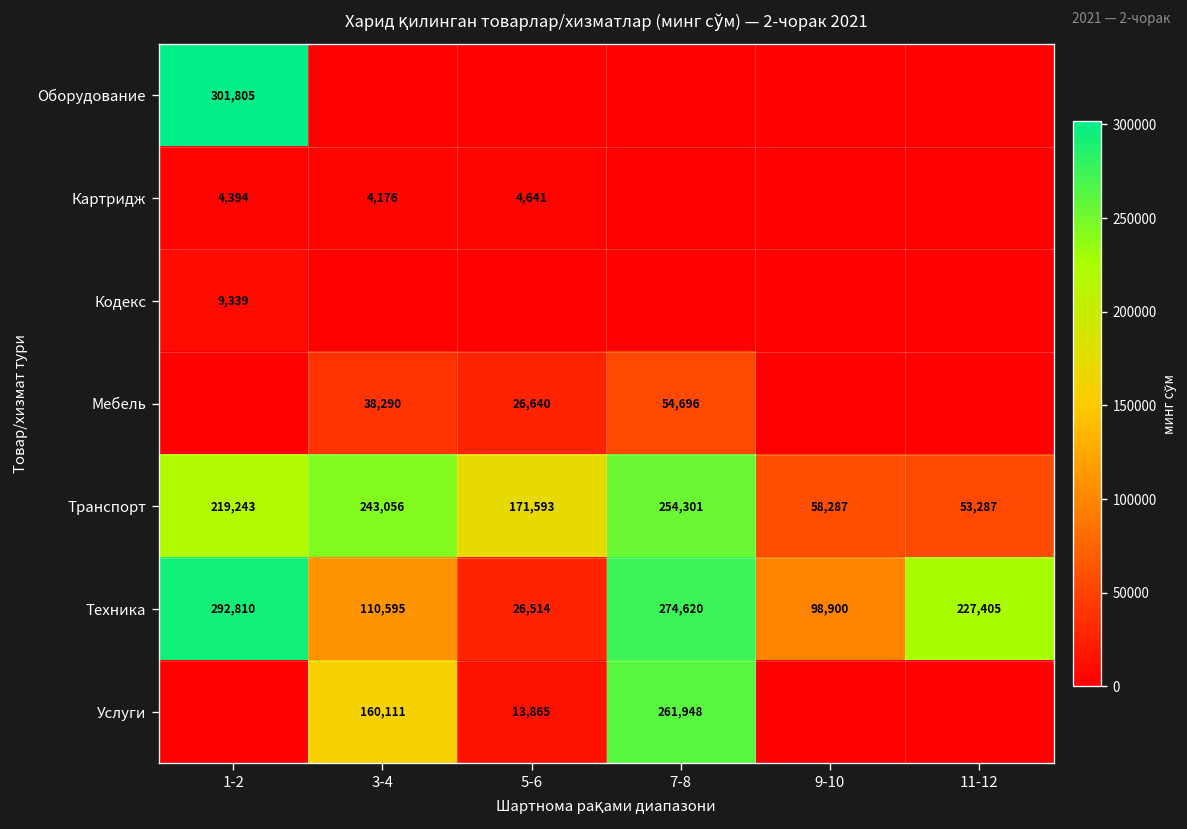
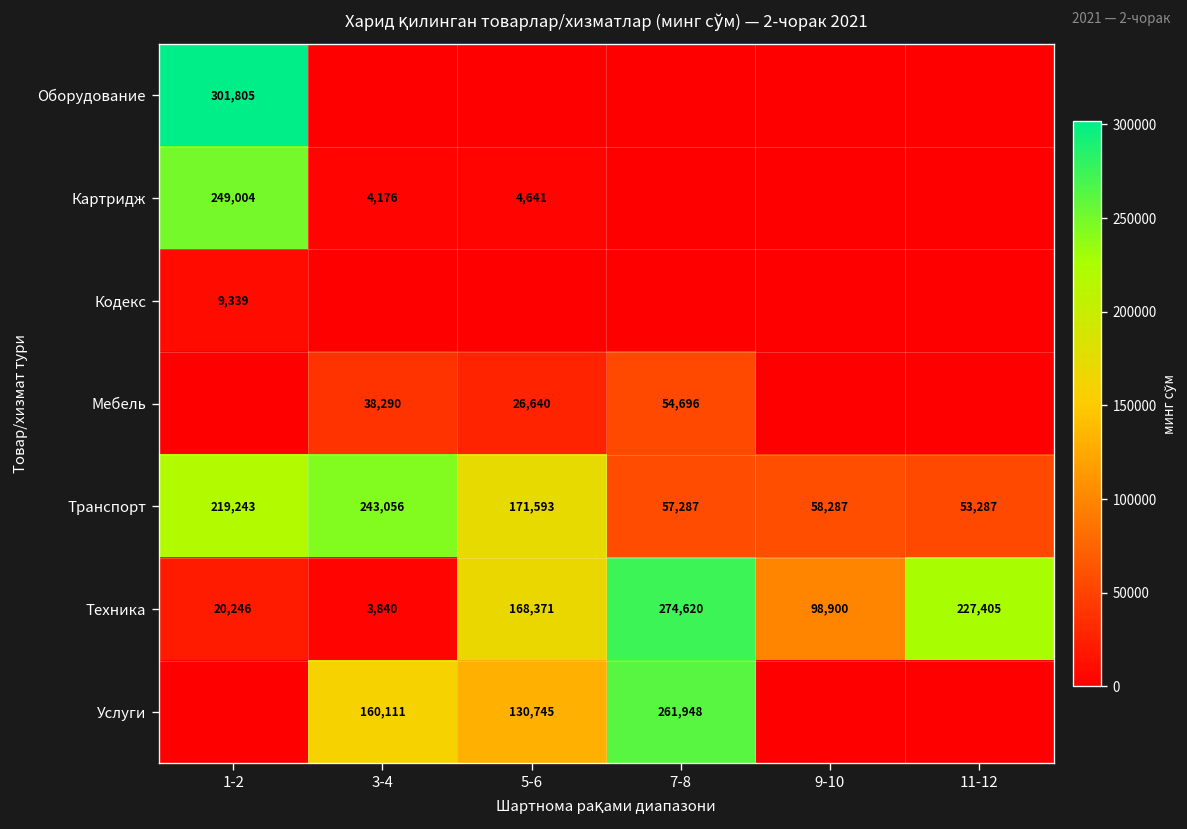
Картридж, 1-2: 4,394 -> 249,004
Транспорт, 7-8: 254,301 -> 57,287
Техника, 1-2: 292,810 -> 20,246
Техника, 3-4: 110,595 -> 3,840
Техника, 5-6: 26,514 -> 168,371
Услуги, 5-6: 13,865 -> 130,745
